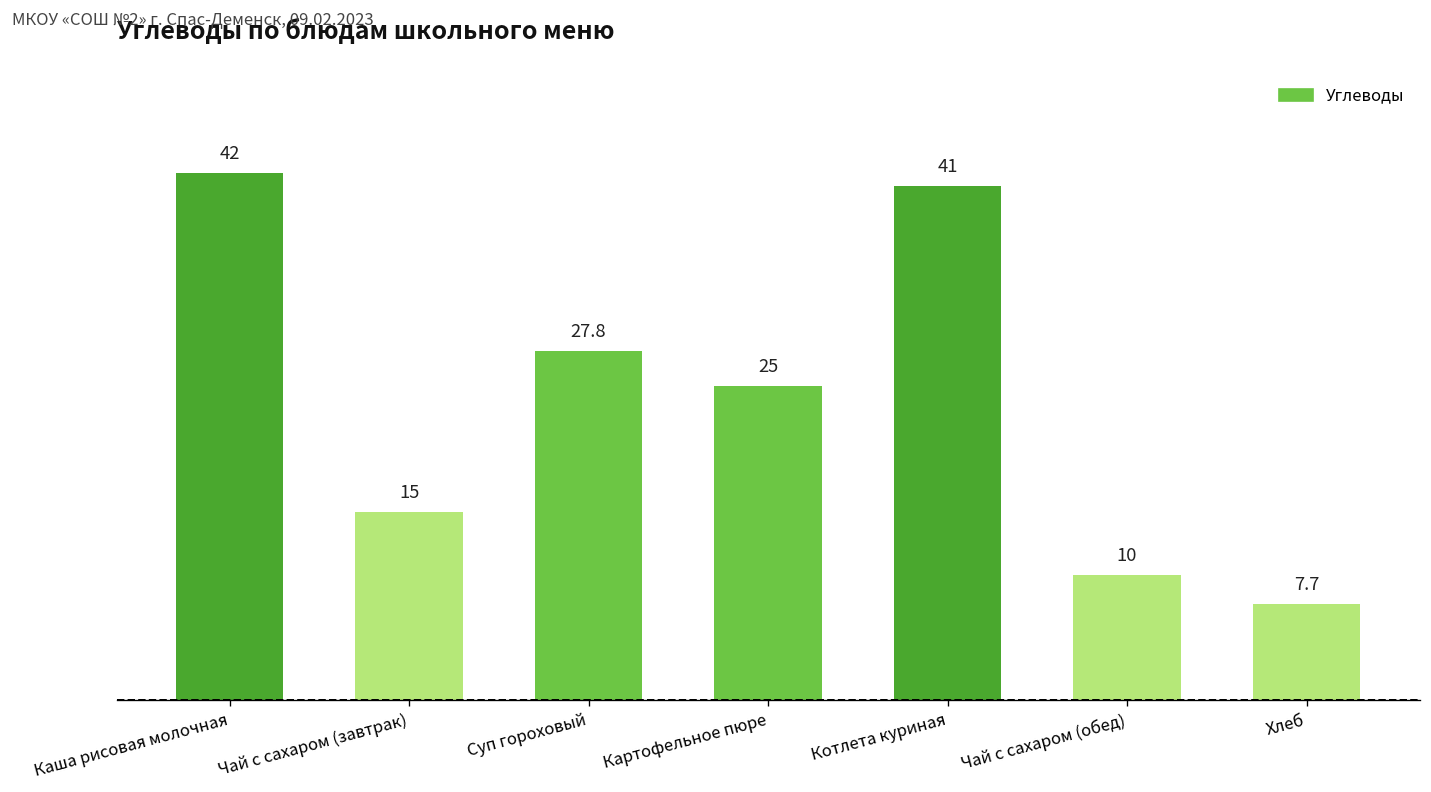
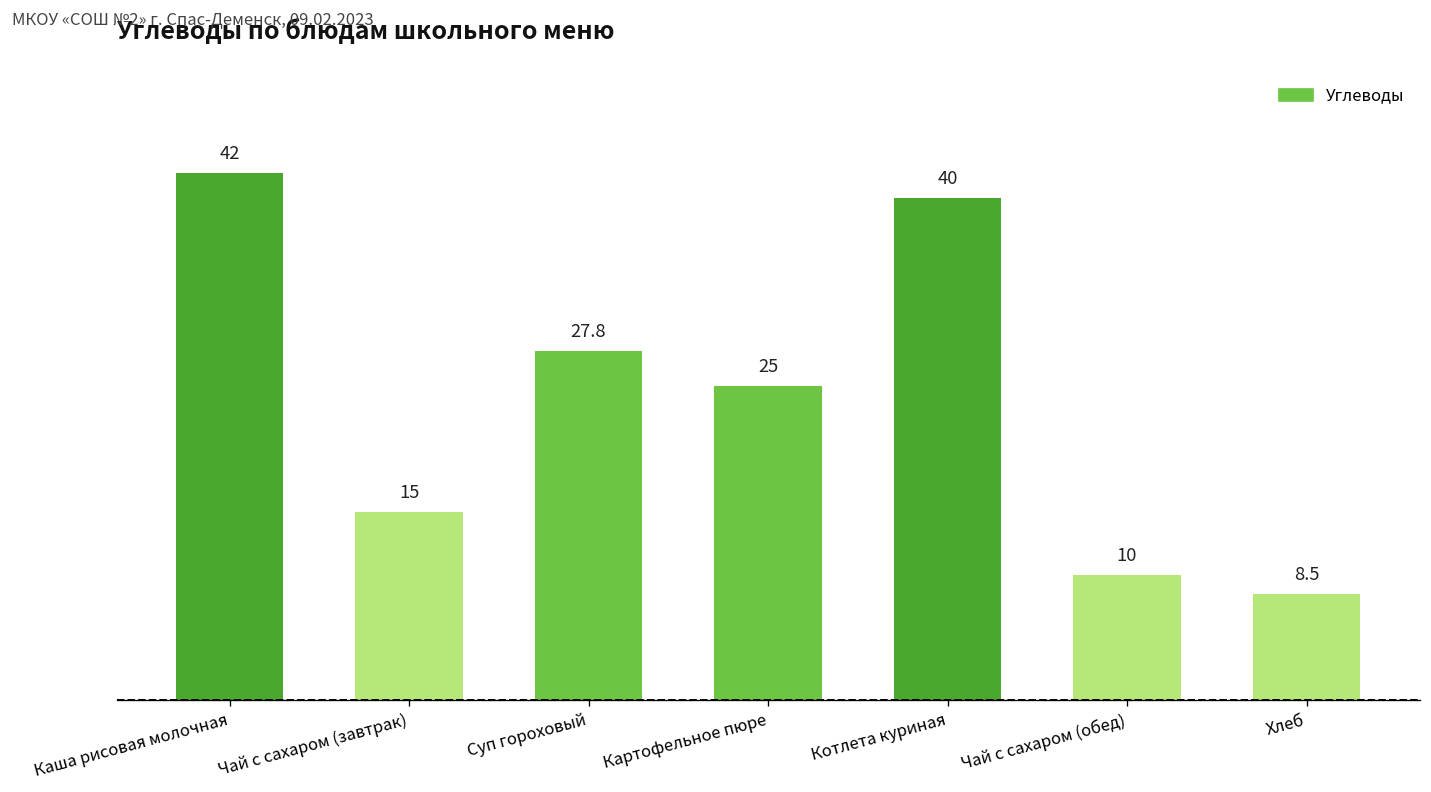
Котлета куриная: 41 -> 40
Хлеб: 7.7 -> 8.5
